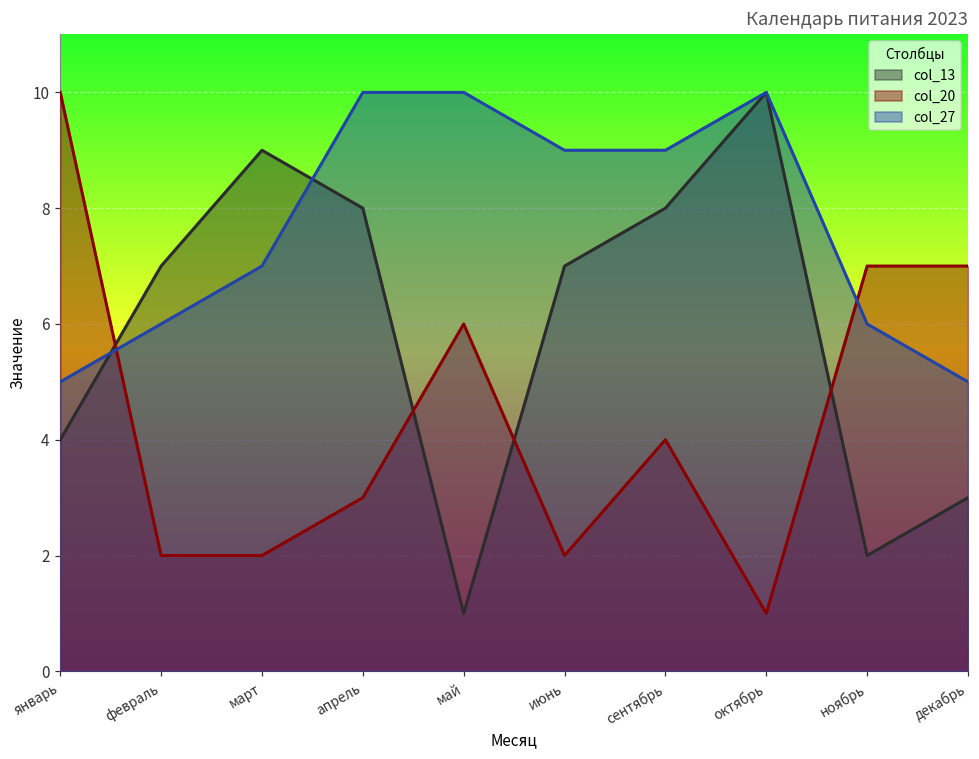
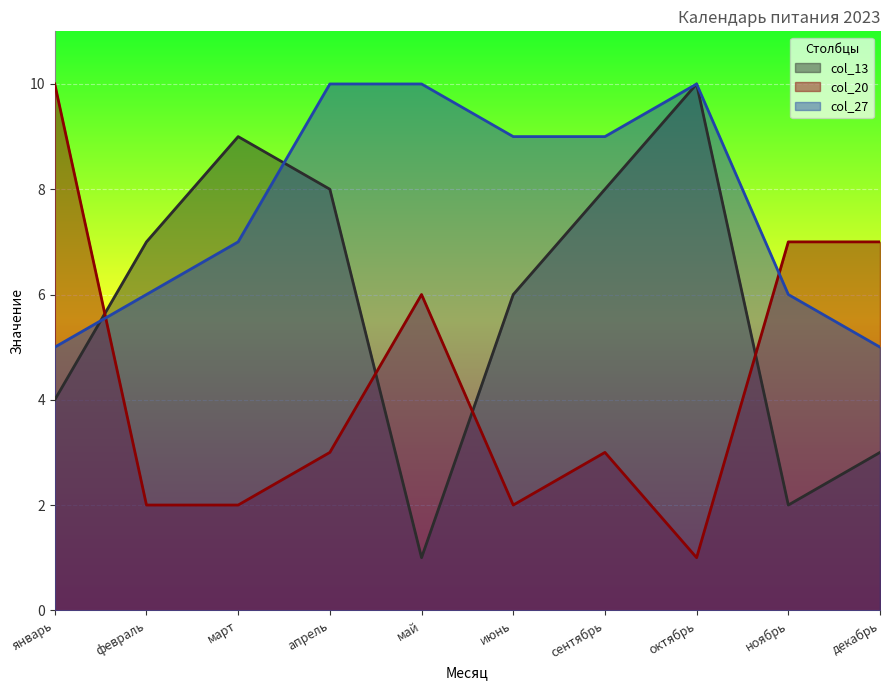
col_13, июнь: 7 -> 6
col_20, сентябрь: 4 -> 3
